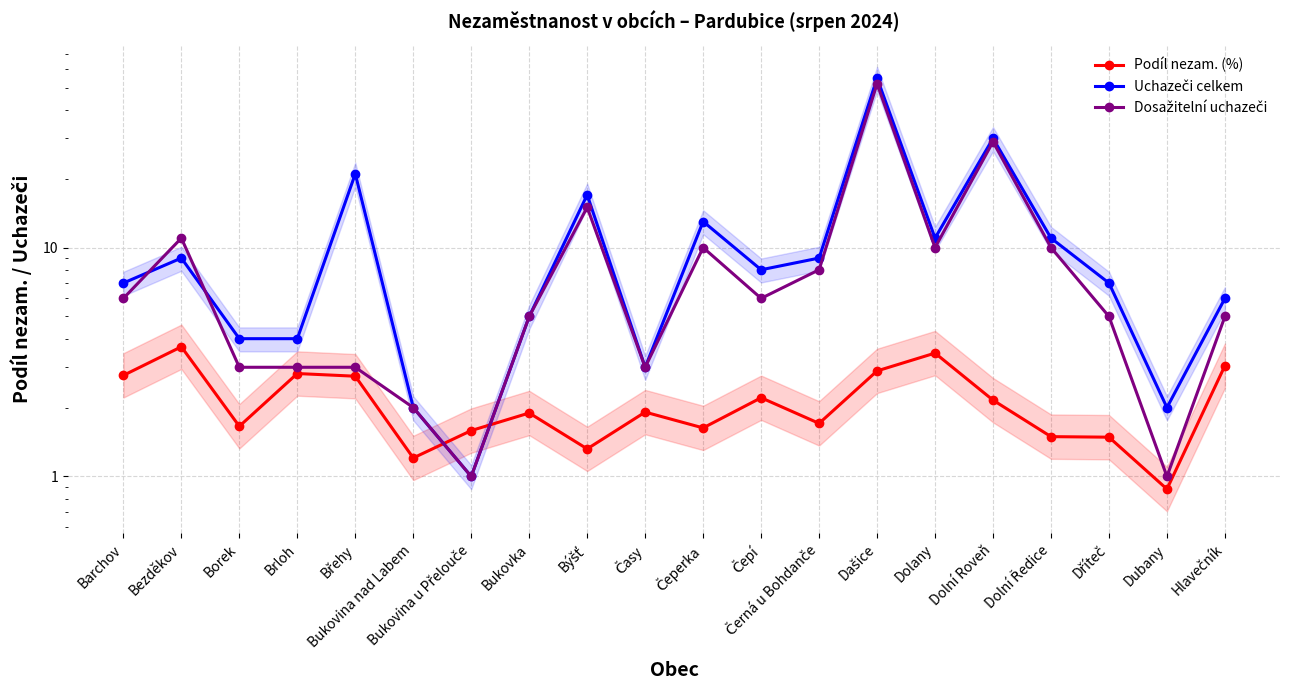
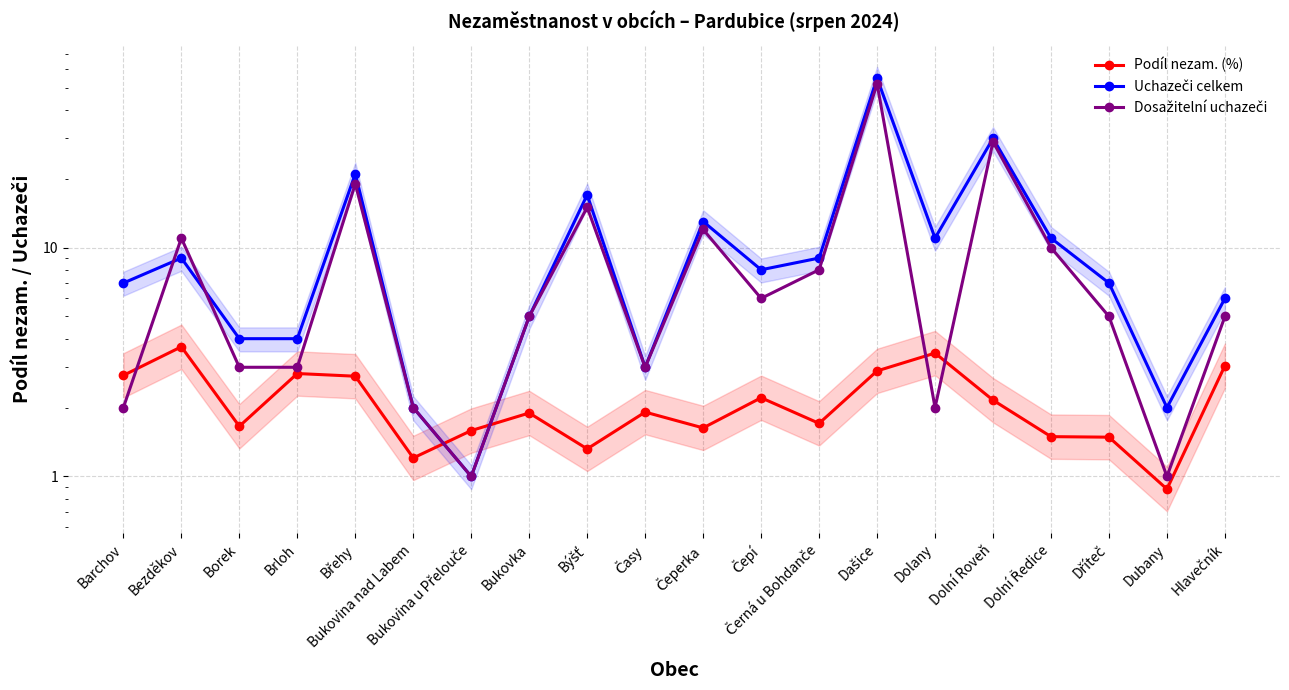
Dosažitelní uchazeči, Barchov: 6 -> 2
Dosažitelní uchazeči, Břehy: 3 -> 19
Dosažitelní uchazeči, Čeperka: 10 -> 12
Dosažitelní uchazeči, Dolany: 10 -> 2
